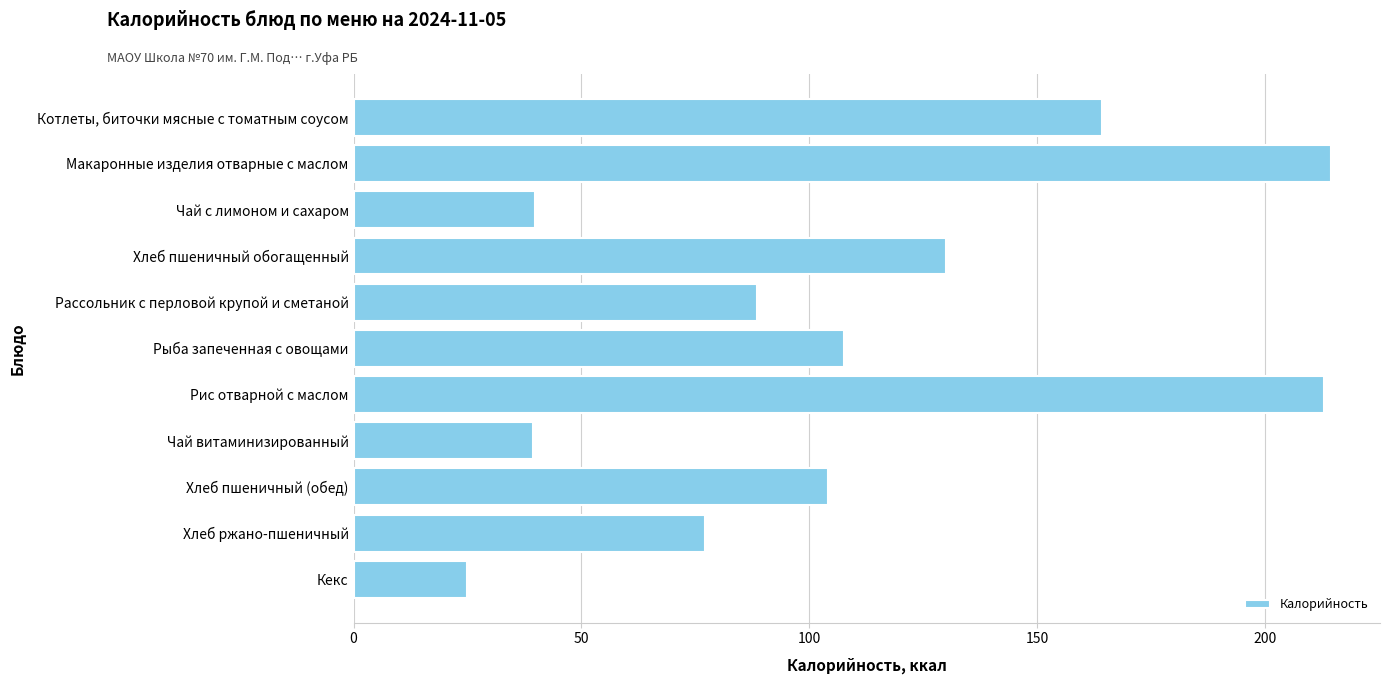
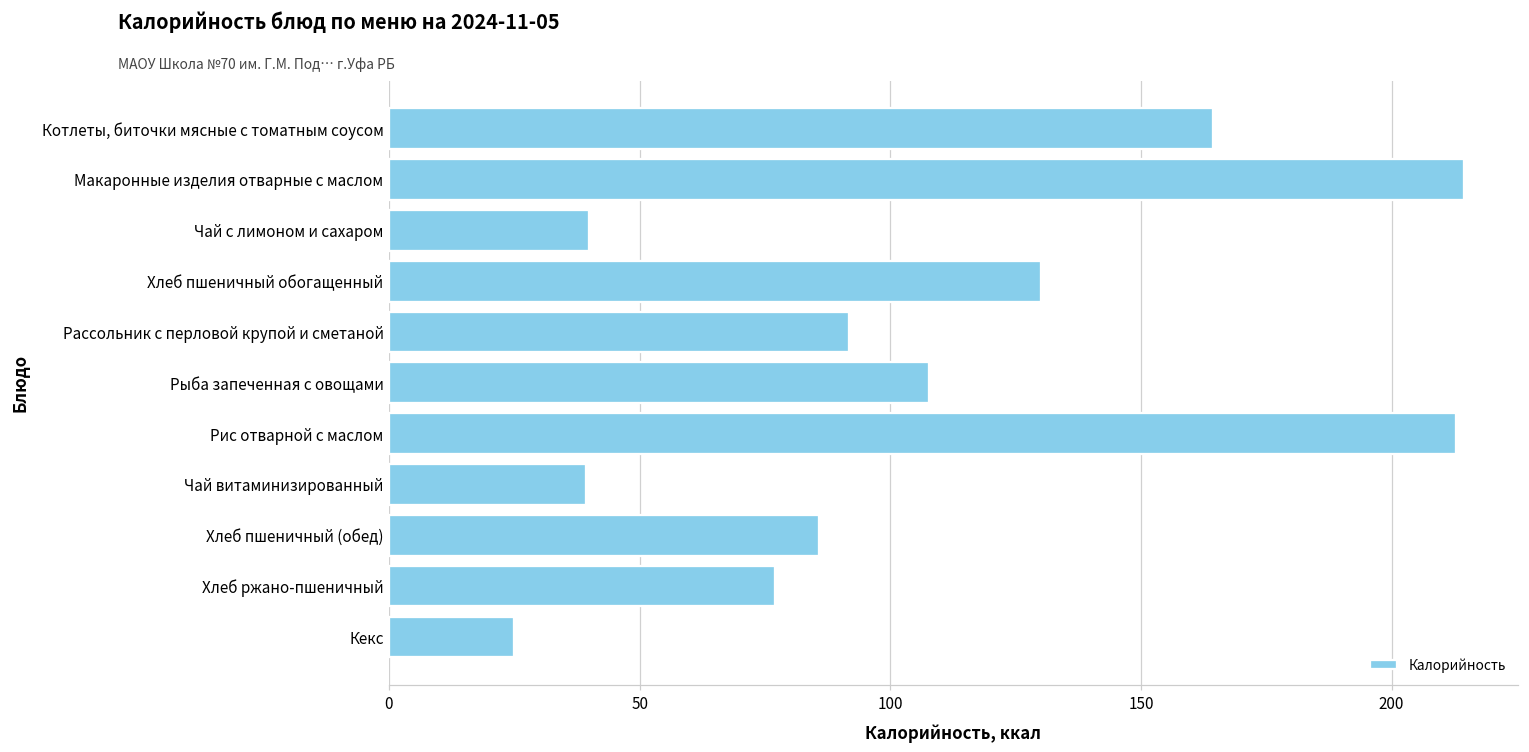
Рассольник с перловой крупой и сметаной: 88 -> 92
Хлеб пшеничный (обед): 104 -> 86
